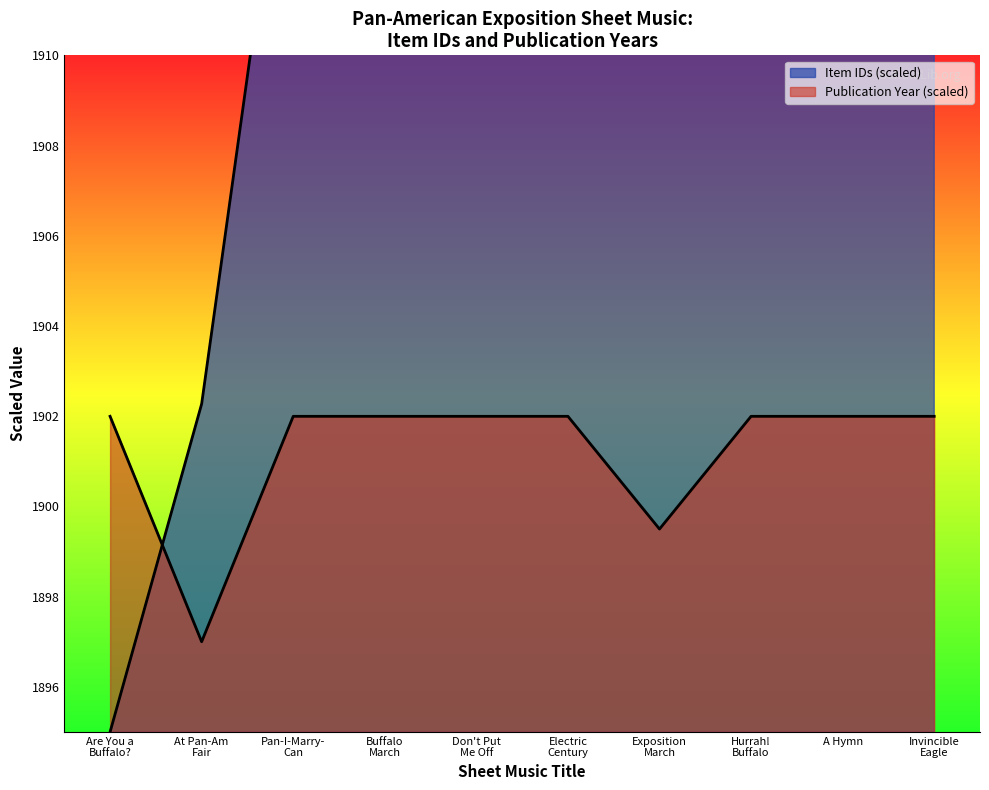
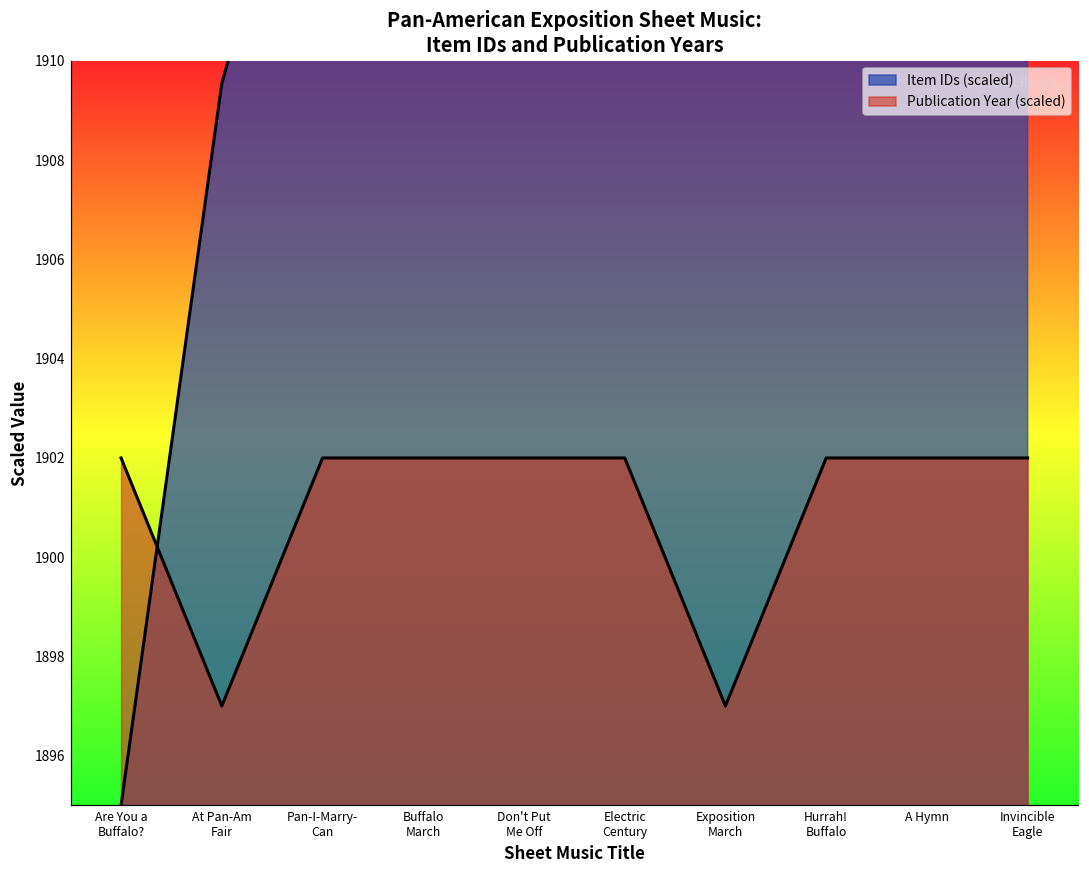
Item IDs (scaled), At Pan-Am Fair: 1902.3 -> 1909.5
Publication Year (scaled), Exposition March: 1899.5 -> 1897.0
